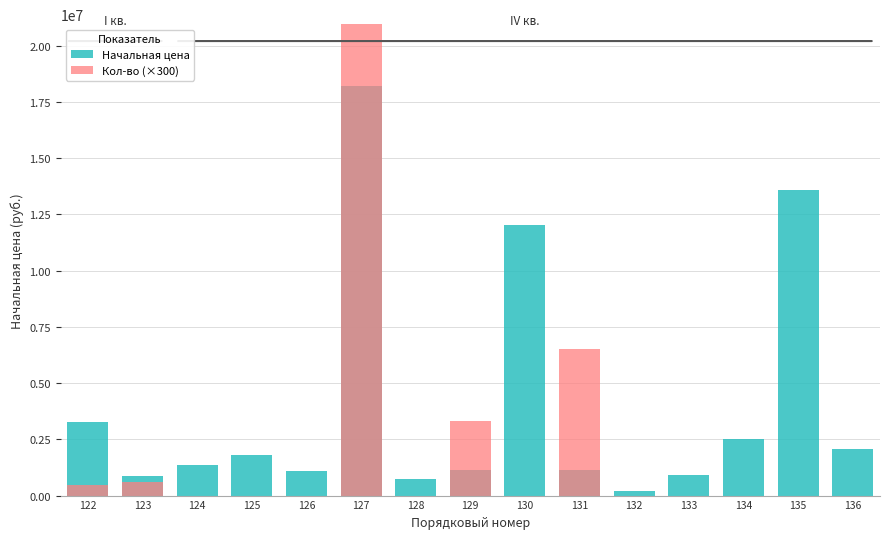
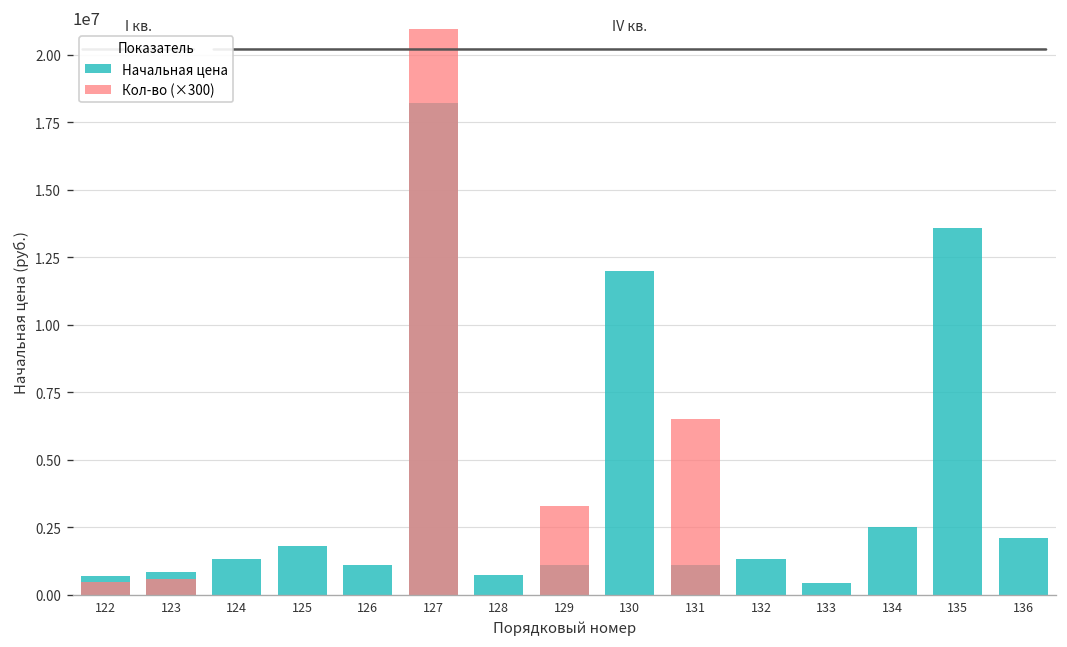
Начальная цена, 122: 3300000 -> 700000
Начальная цена, 132: 200000 -> 1300000
Начальная цена, 133: 900000 -> 500000
